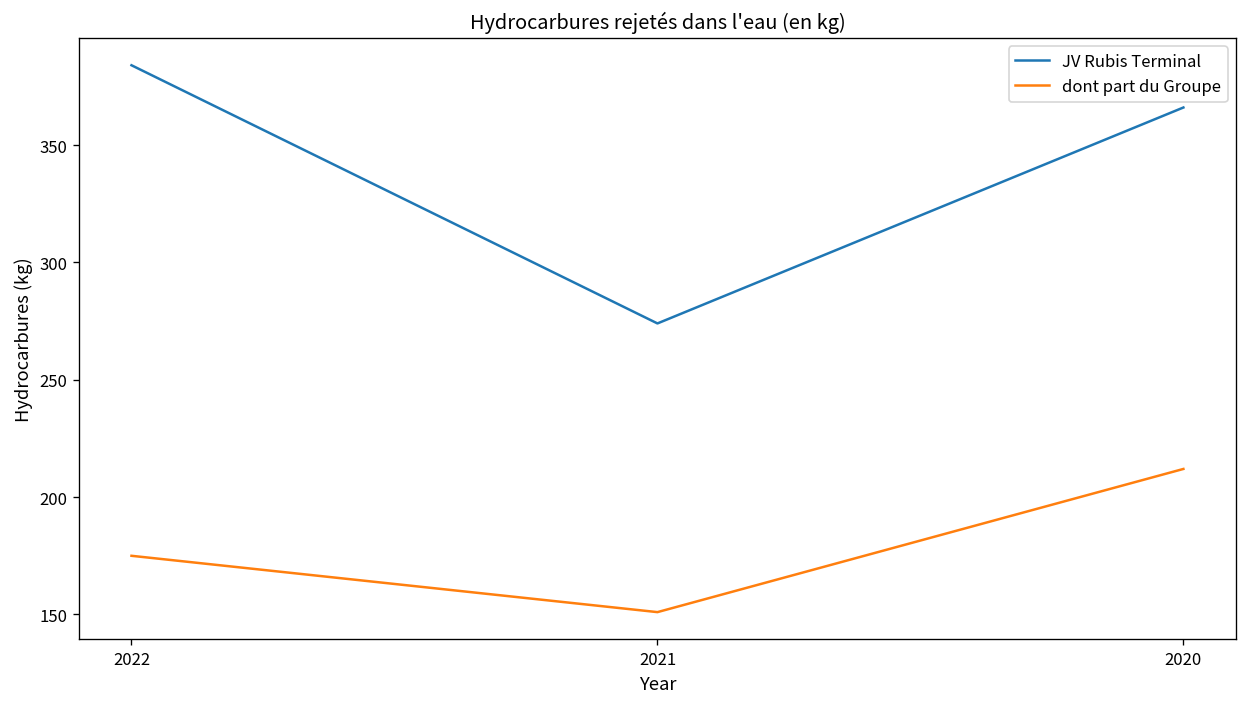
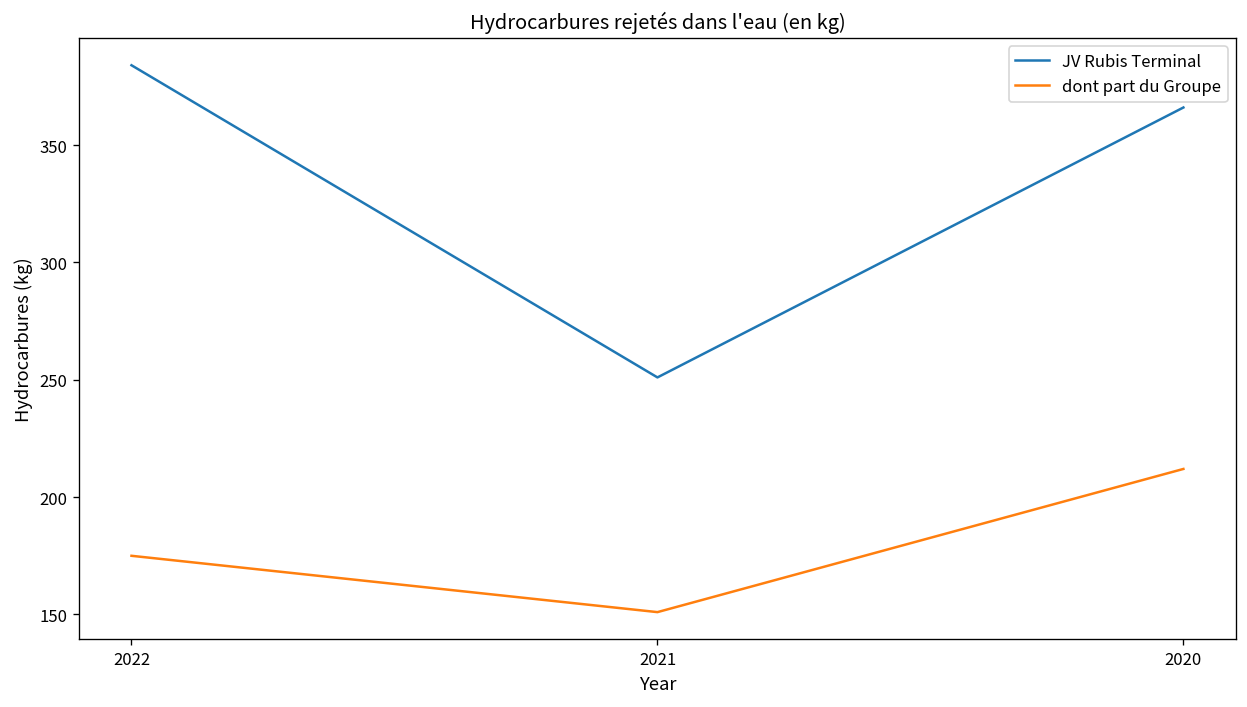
JV Rubis Terminal, 2021: 274 -> 251
